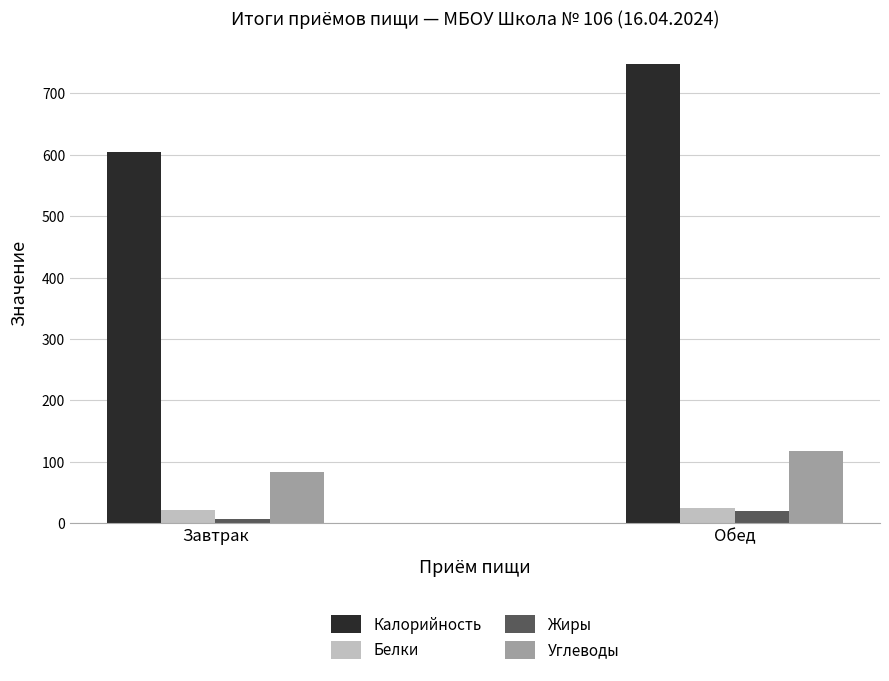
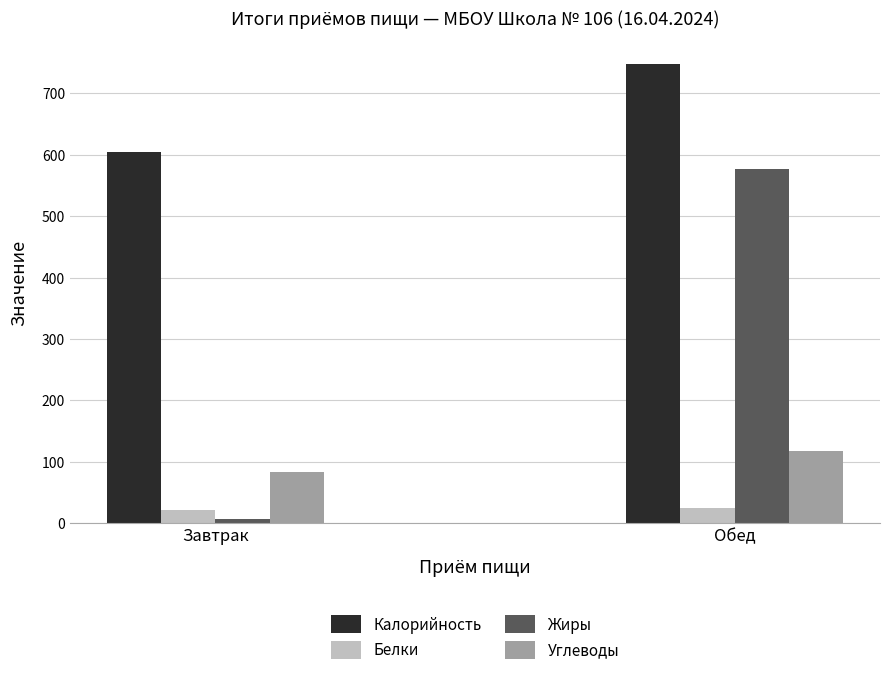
Жиры, Обед: 20 -> 580
